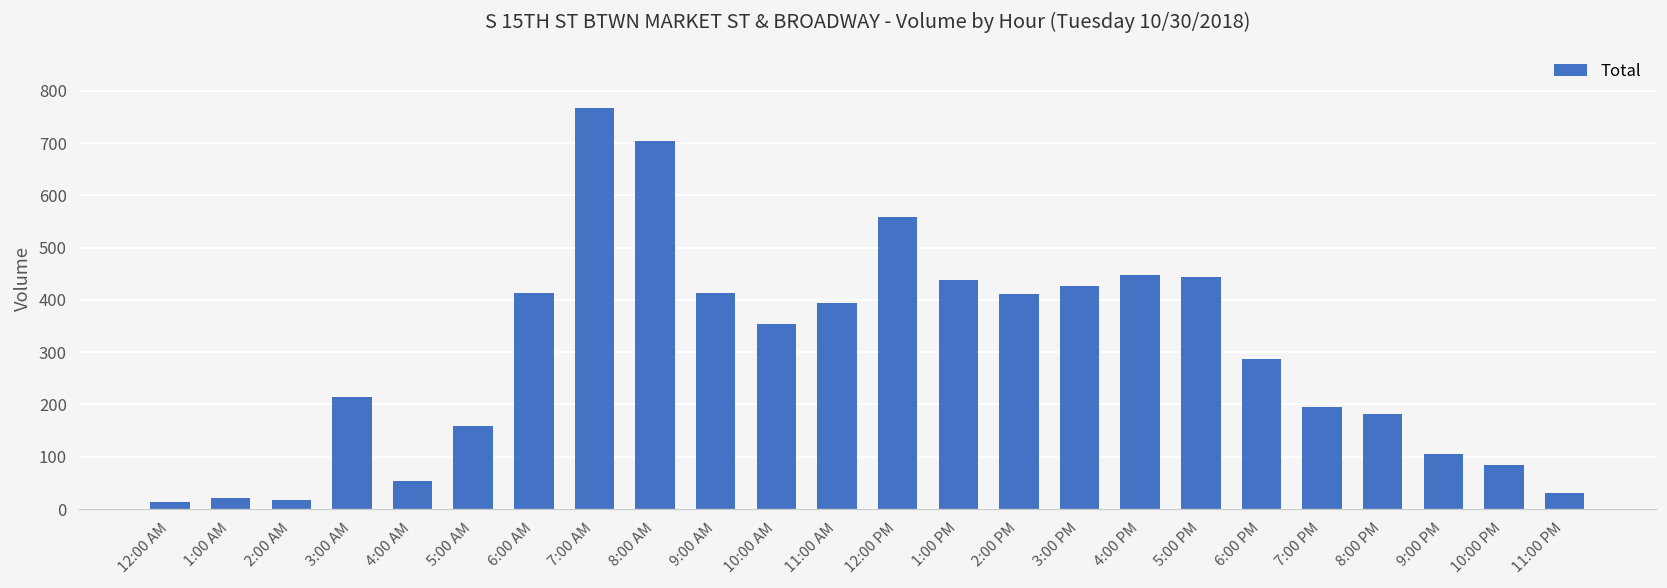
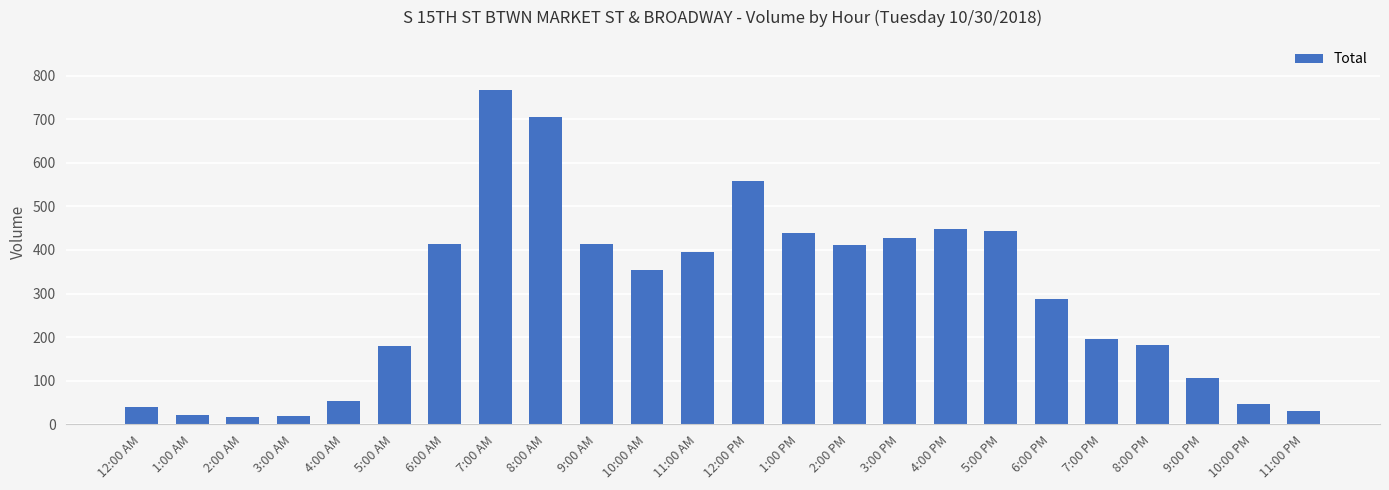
12:00 AM: 10 -> 40
3:00 AM: 210 -> 20
5:00 AM: 160 -> 180
10:00 PM: 90 -> 50
